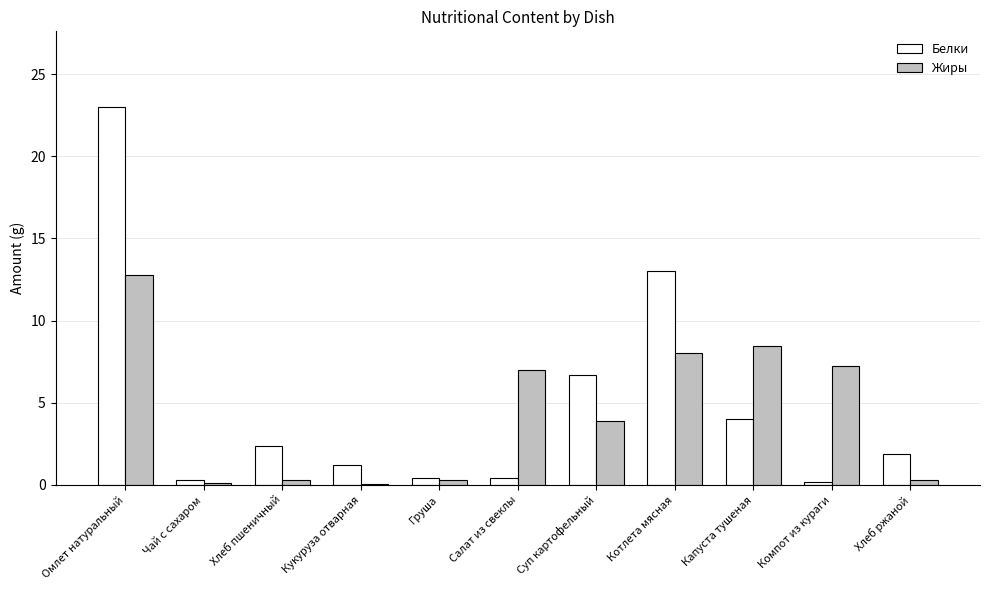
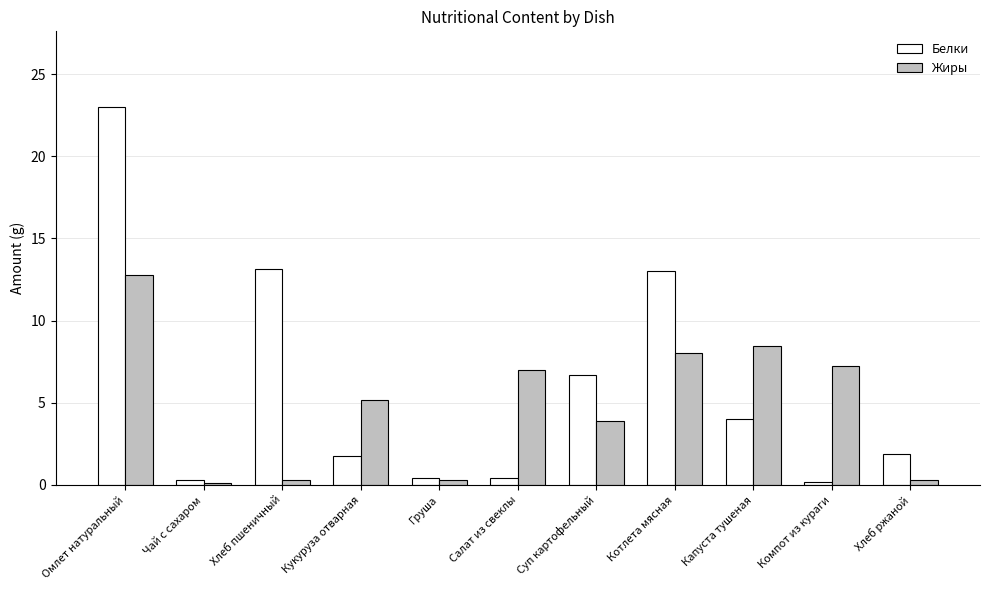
Белки, Хлеб пшеничный: 2.4 -> 13.1
Белки, Кукуруза отварная: 1.2 -> 1.8
Жиры, Кукуруза отварная: 0.1 -> 5.2
